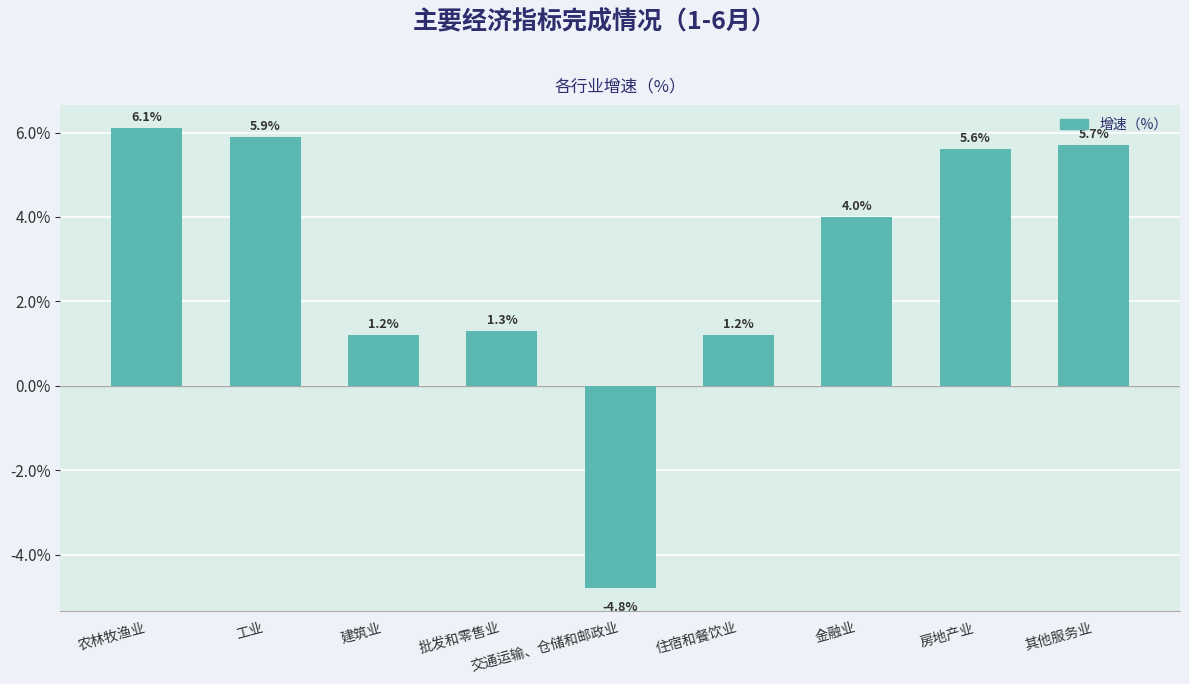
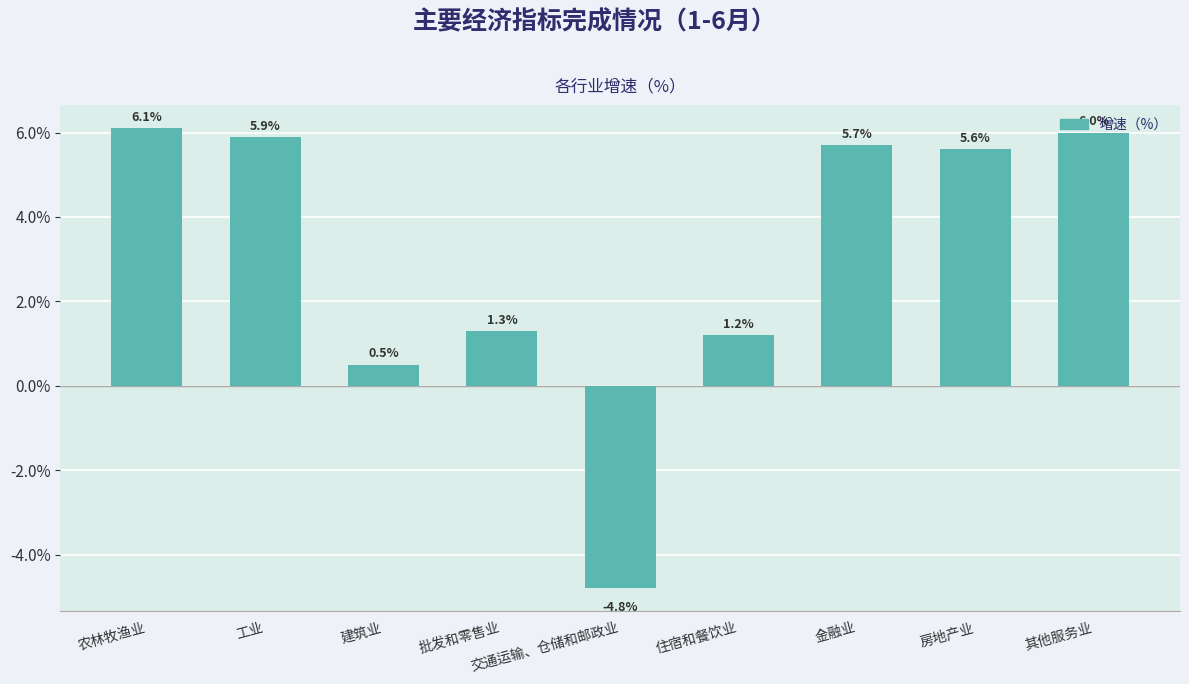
建筑业: 1.2% -> 0.5%
金融业: 4.0% -> 5.7%
其他服务业: 5.7% -> 6.0%
